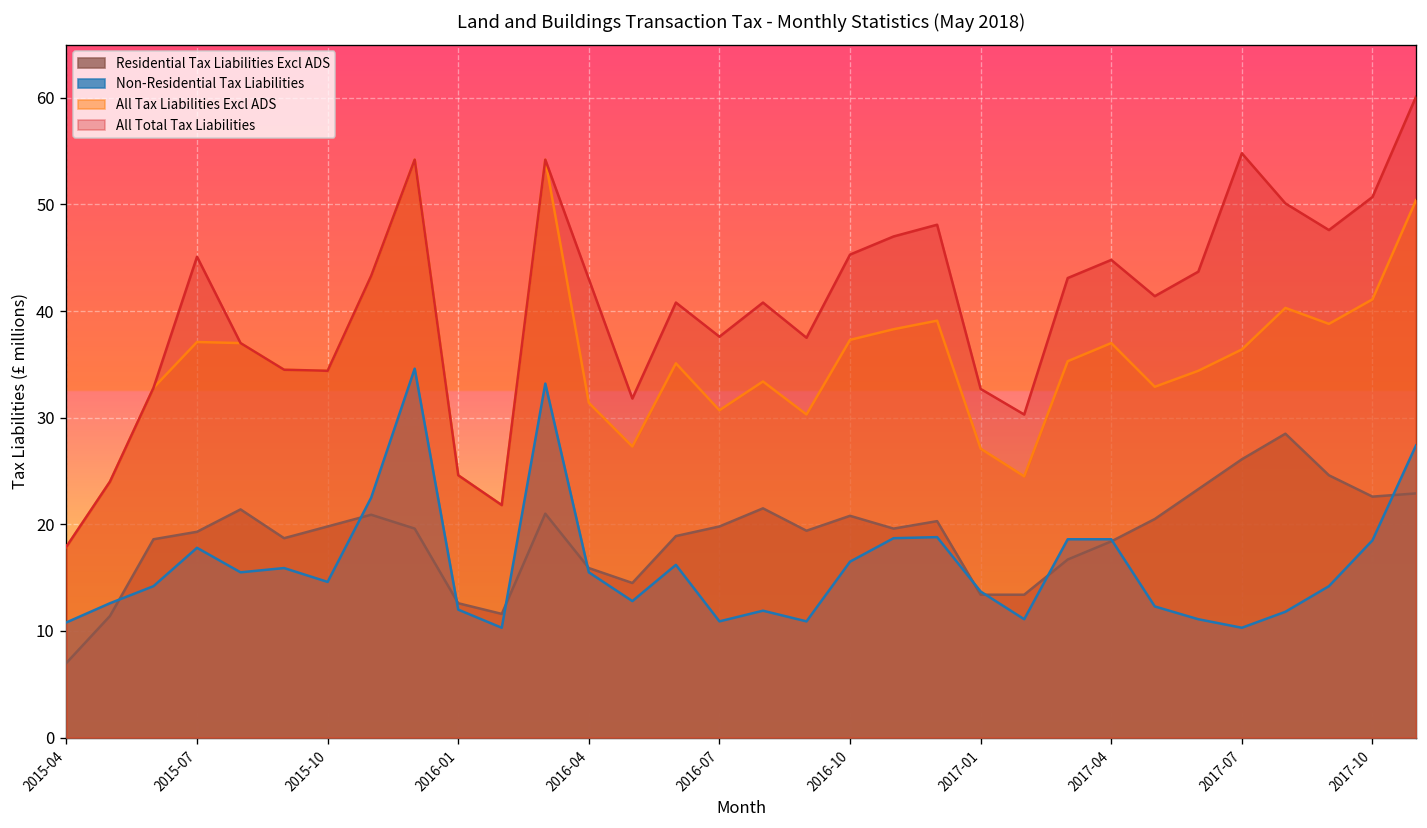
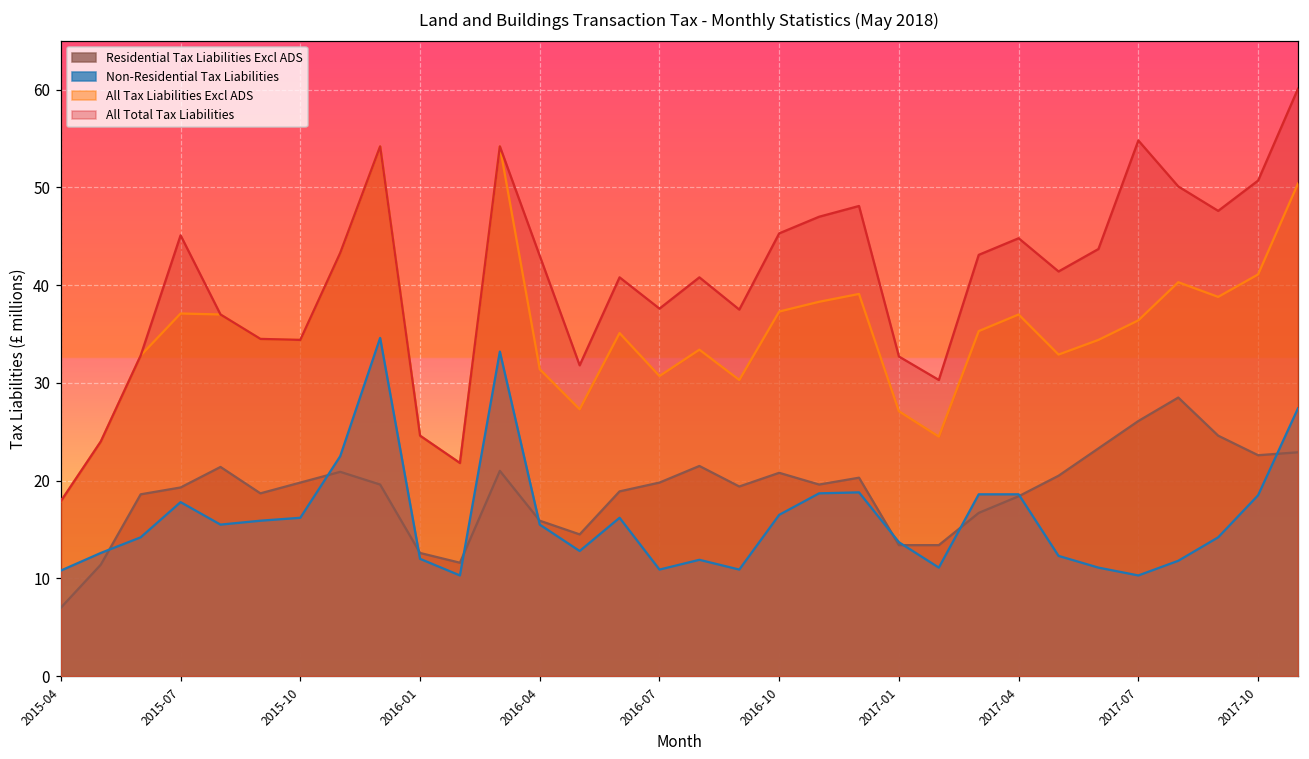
Non-Residential Tax Liabilities, 2015-10: 15 -> 16
